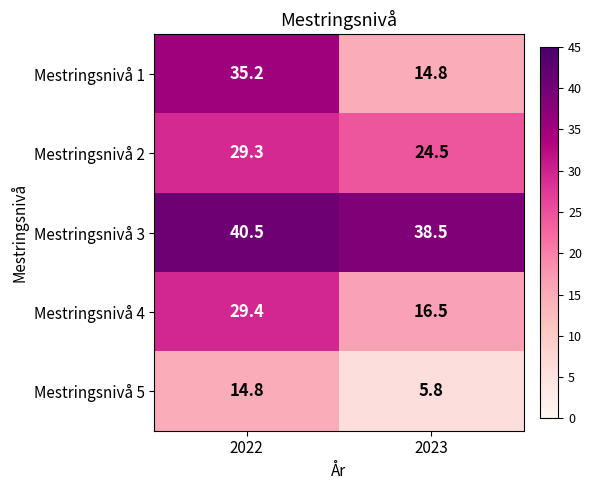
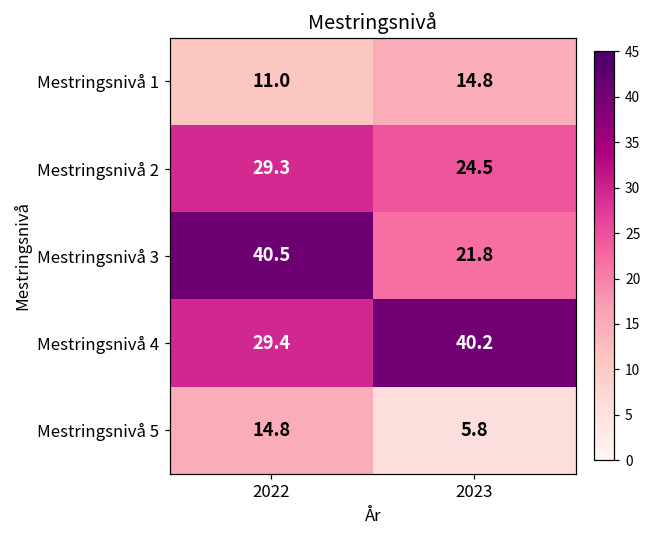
Mestringsnivå 1, 2022: 35.2 -> 11.0
Mestringsnivå 3, 2023: 38.5 -> 21.8
Mestringsnivå 4, 2023: 16.5 -> 40.2
